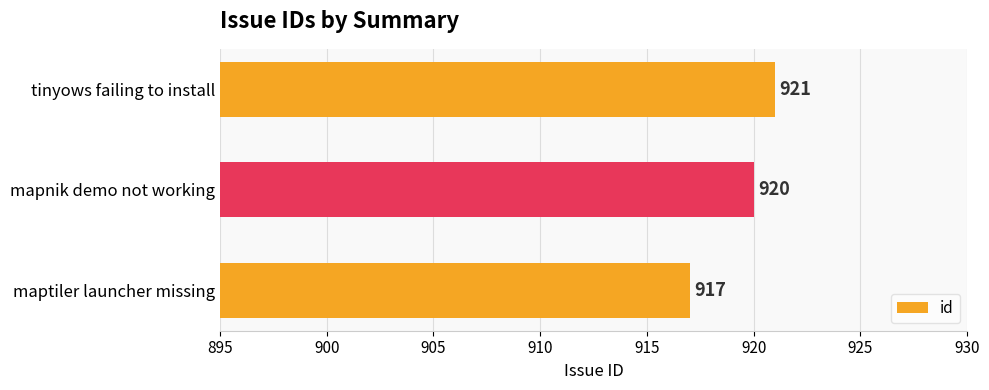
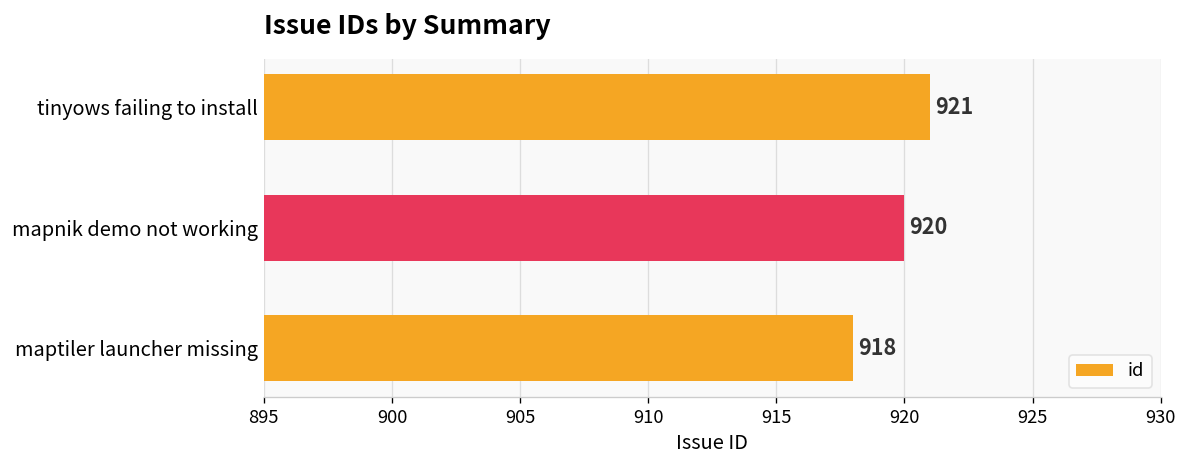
maptiler launcher missing: 917 -> 918
